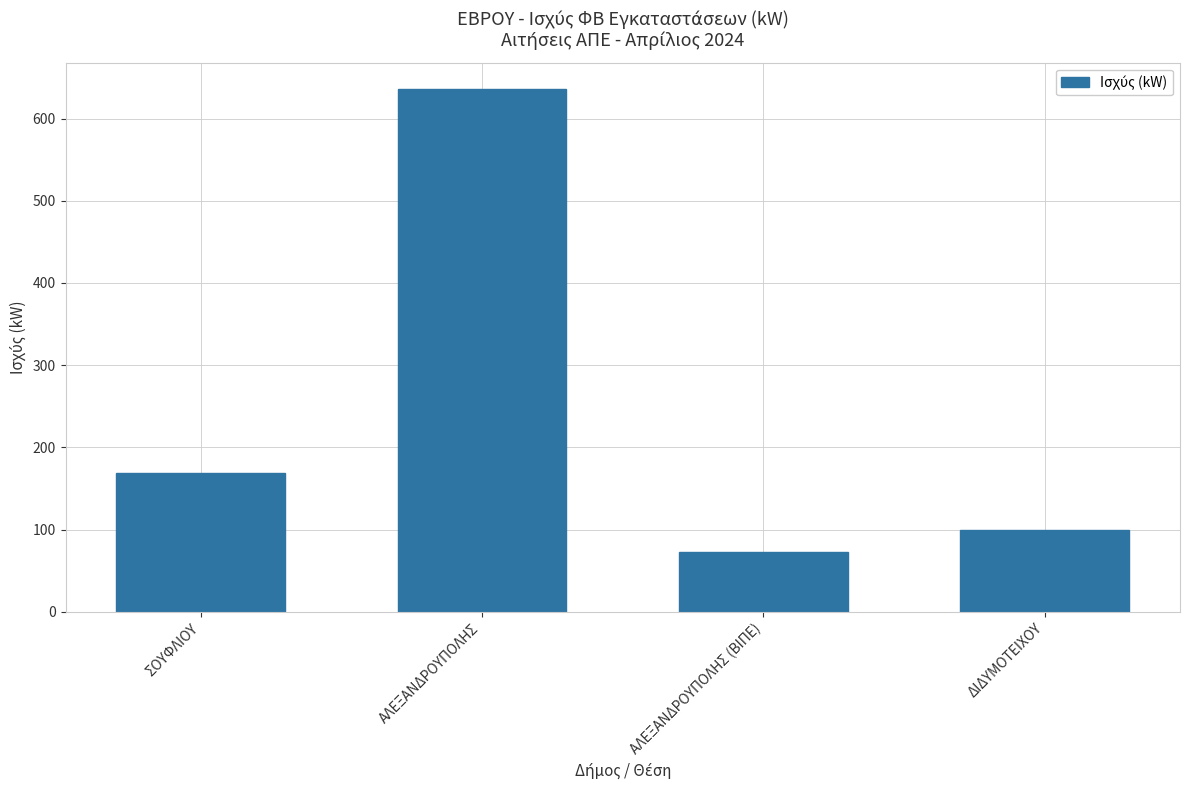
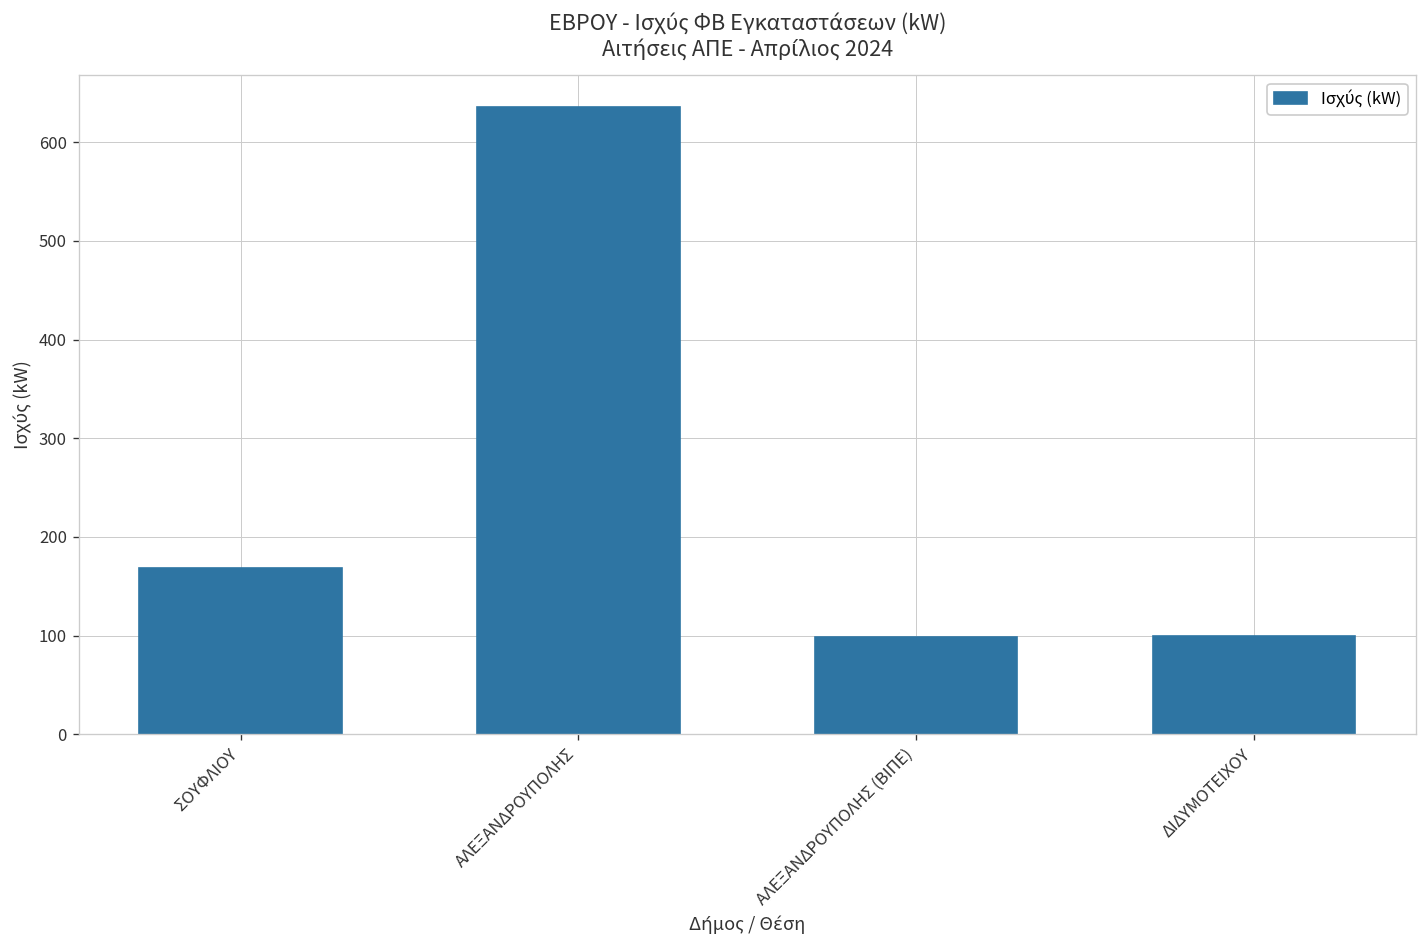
ΑΛΕΞΑΝΔΡΟΥΠΟΛΗΣ (ΒΙΠΕ): 70 -> 100
